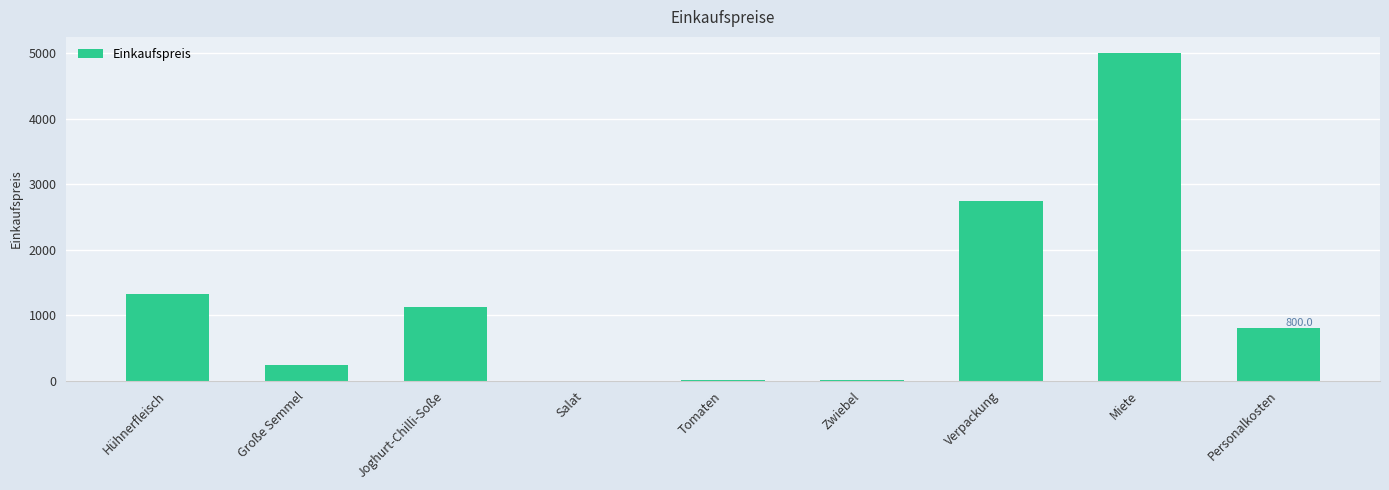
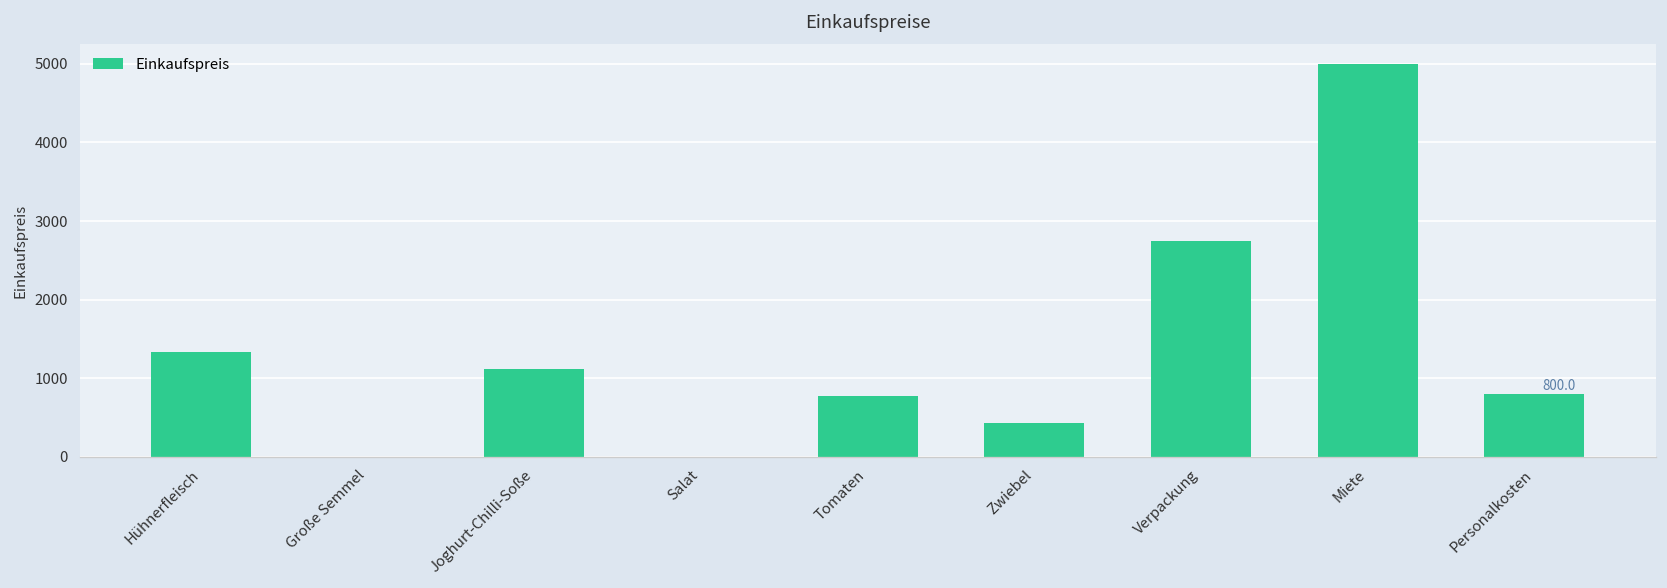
Große Semmel: 200 -> 0
Tomaten: 0 -> 800
Zwiebel: 0 -> 400
